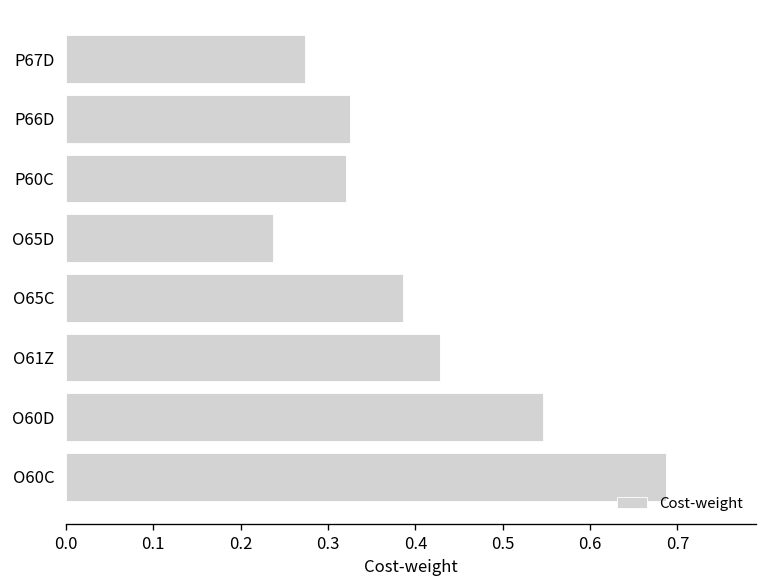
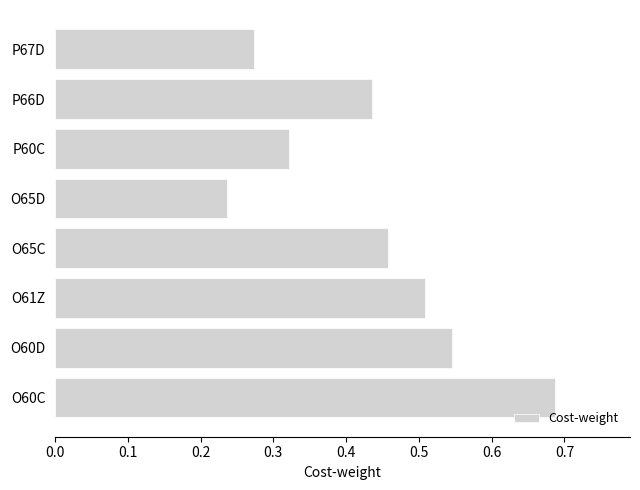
P66D: 0.33 -> 0.44
O65C: 0.39 -> 0.46
O61Z: 0.43 -> 0.51
